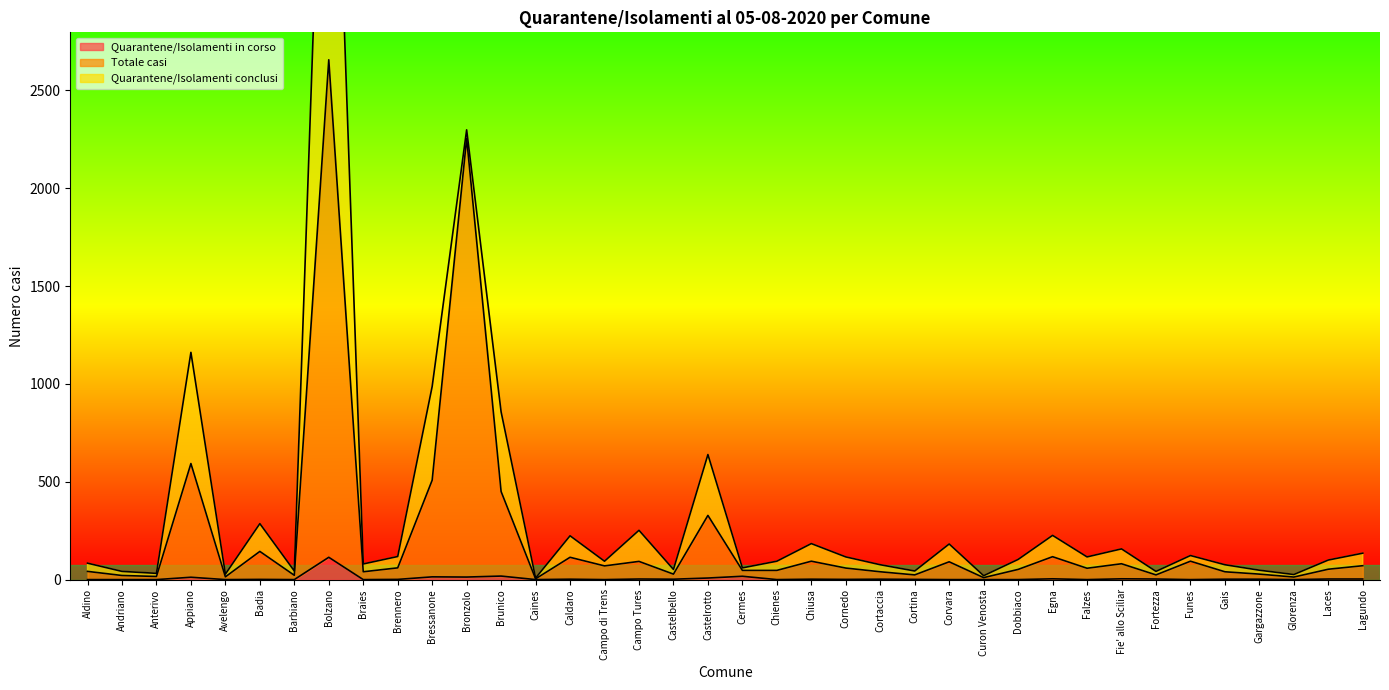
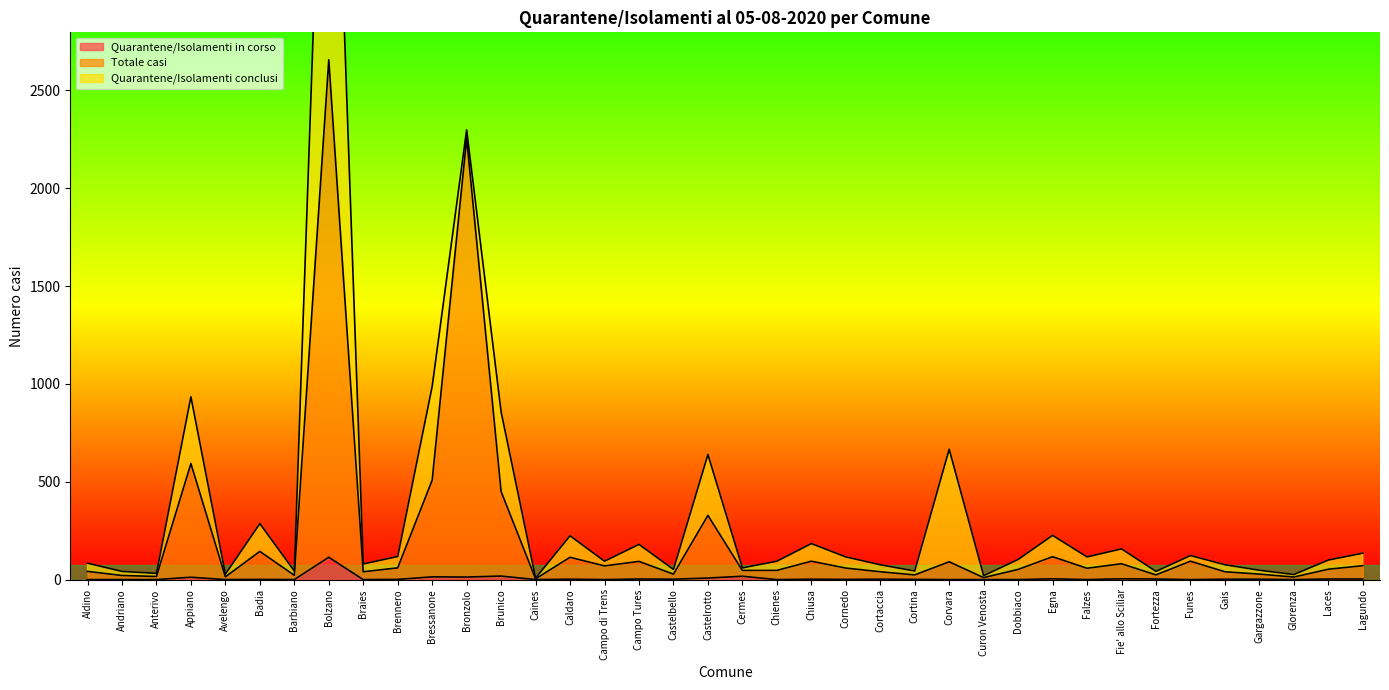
Quarantene/Isolamenti conclusi, Appiano: 570 -> 340
Quarantene/Isolamenti conclusi, Campo Tures: 160 -> 90
Quarantene/Isolamenti conclusi, Corvara: 90 -> 580
